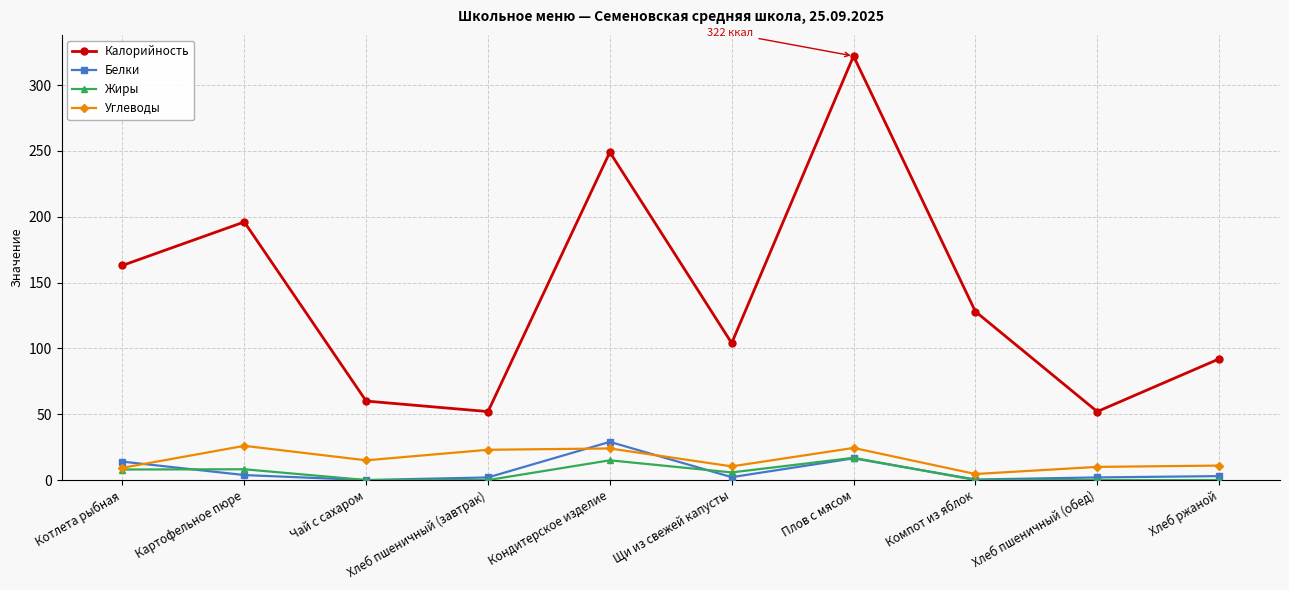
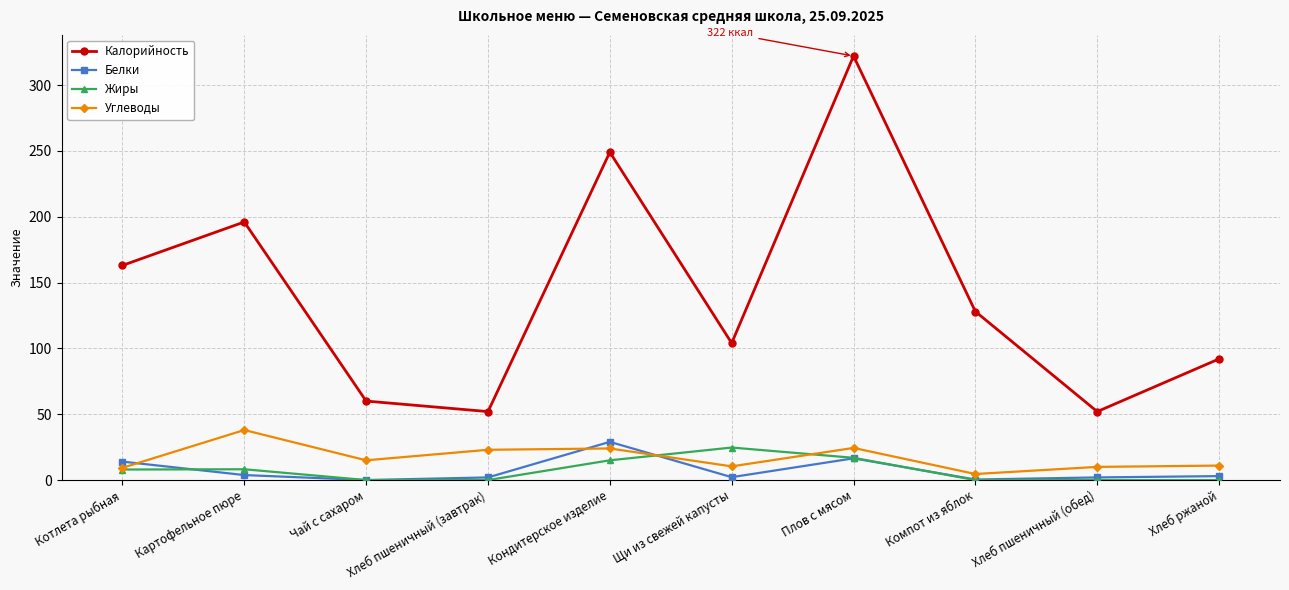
Углеводы, Картофельное пюре: 26 -> 38
Жиры, Щи из свежей капусты: 6 -> 25
